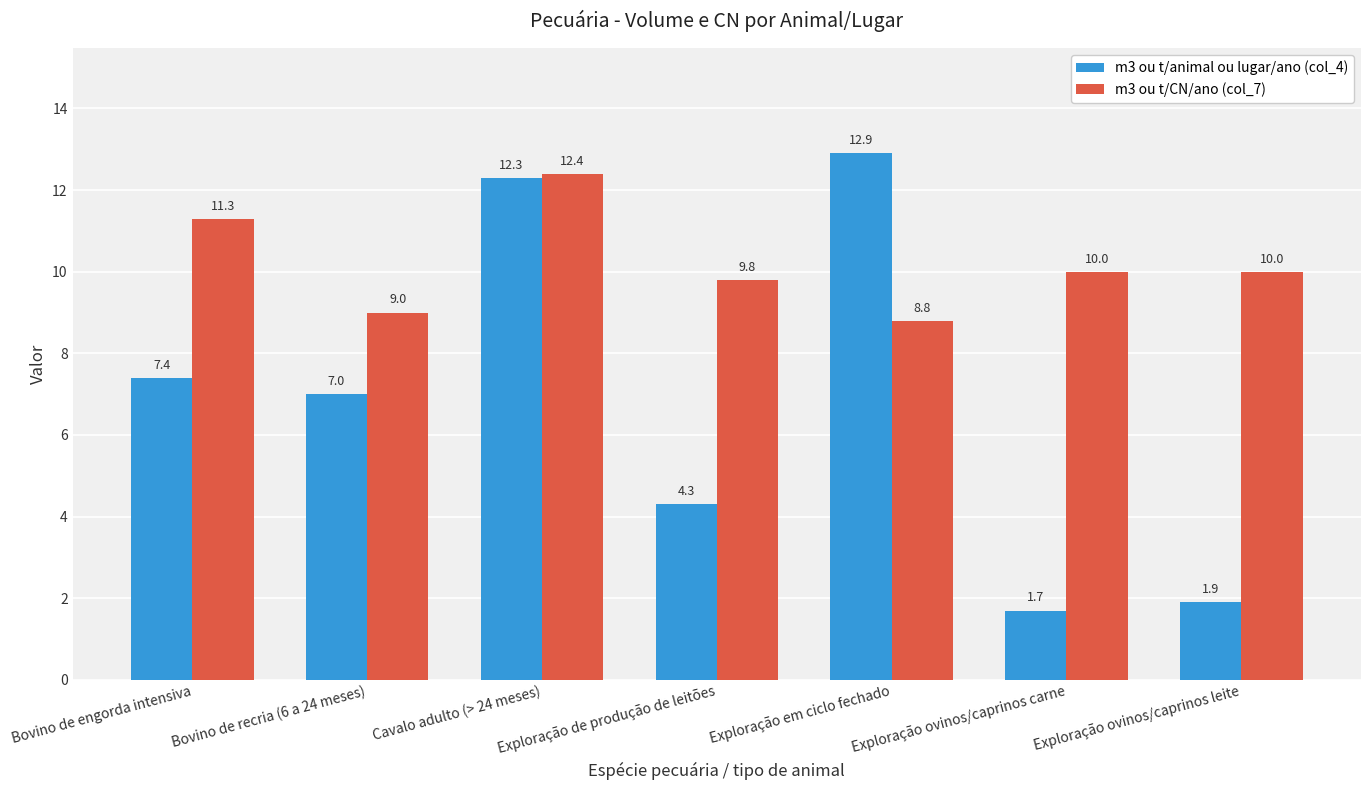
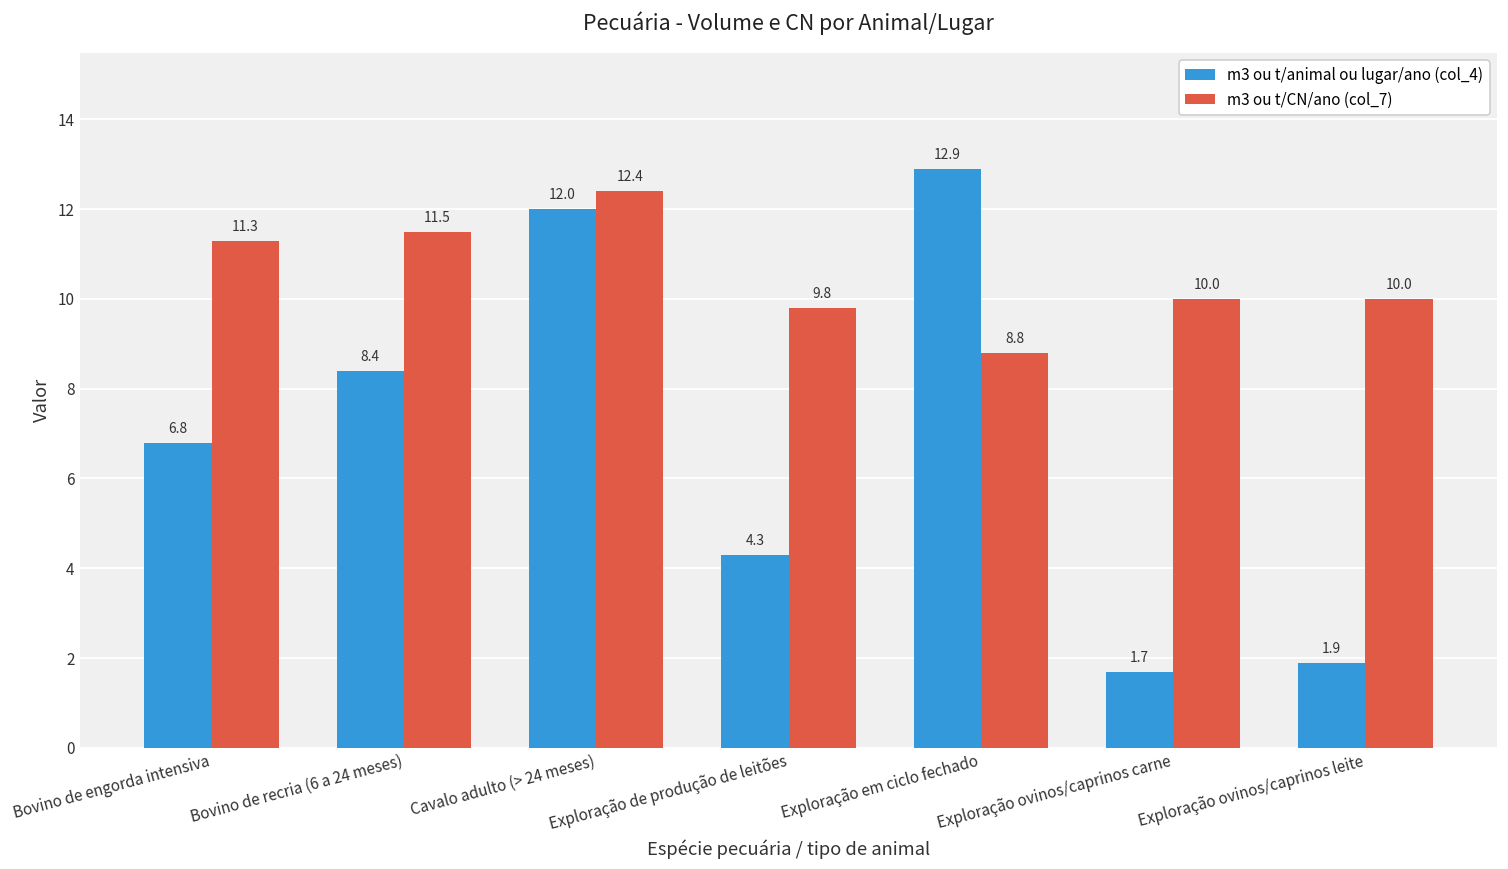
m3 ou t/animal ou lugar/ano (col_4), Bovino de engorda intensiva: 7.4 -> 6.8
m3 ou t/animal ou lugar/ano (col_4), Bovino de recria (6 a 24 meses): 7.0 -> 8.4
m3 ou t/CN/ano (col_7), Bovino de recria (6 a 24 meses): 9.0 -> 11.5
m3 ou t/animal ou lugar/ano (col_4), Cavalo adulto (> 24 meses): 12.3 -> 12.0
